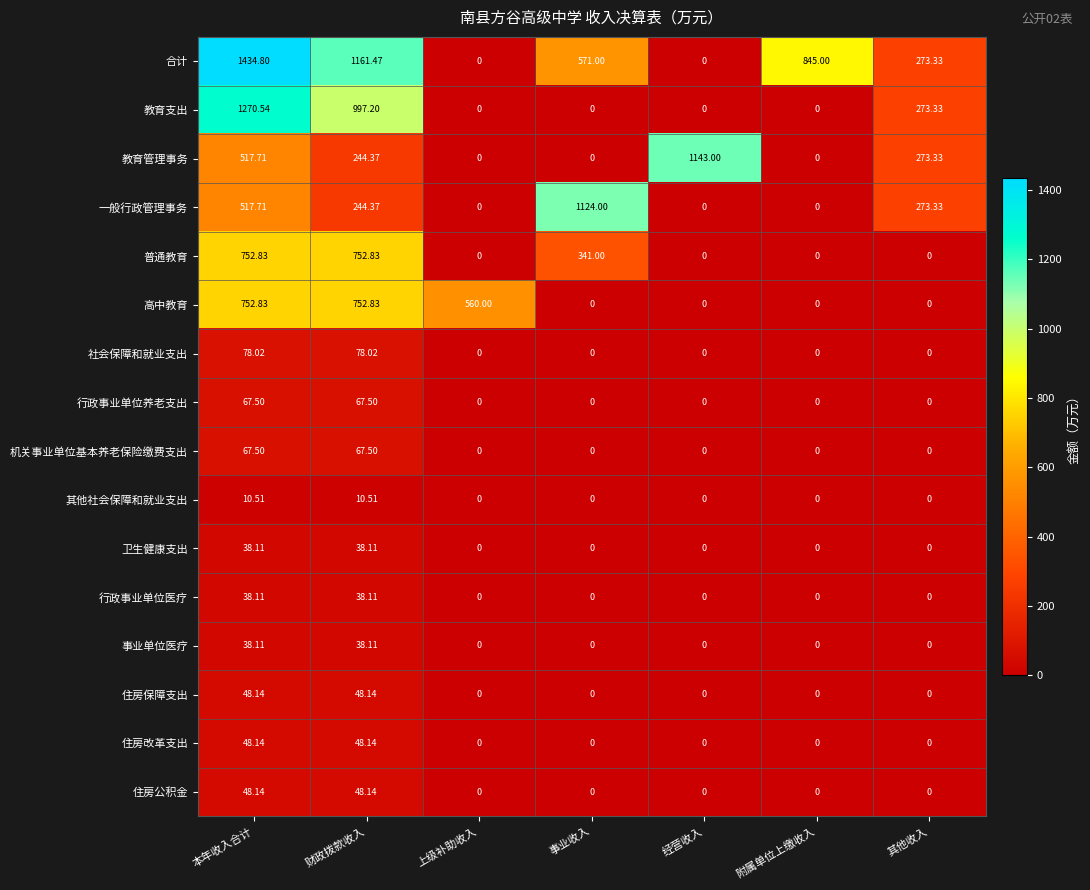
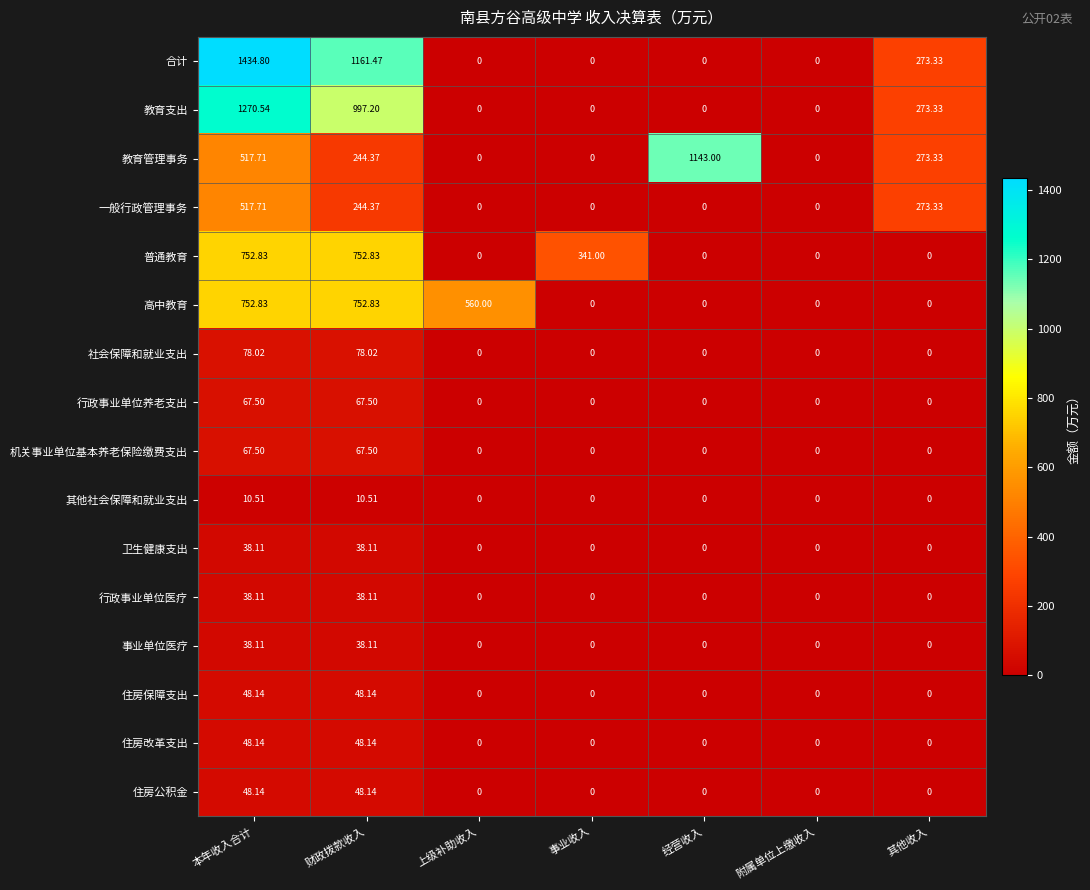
合计, 事业收入: 571.00 -> 0
合计, 附属单位上缴收入: 845.00 -> 0
一般行政管理事务, 事业收入: 1124.00 -> 0
